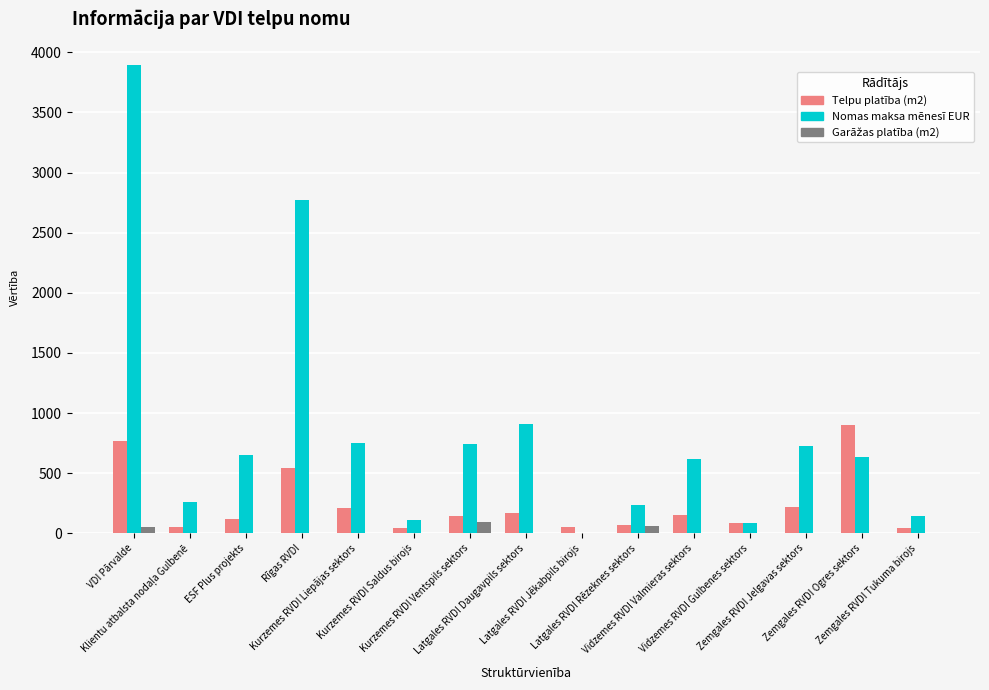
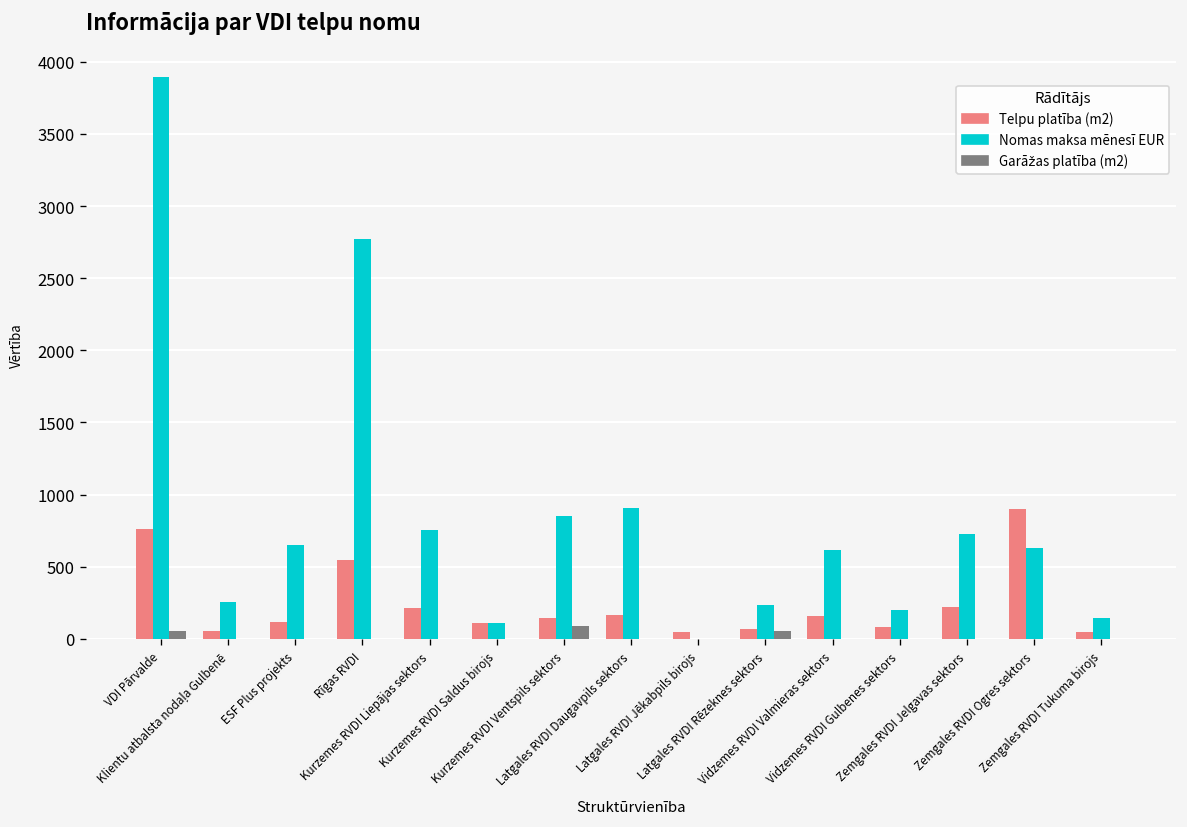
Telpu platība (m2), Kurzemes RVDI Saldus birojs: 40 -> 110
Nomas maksa mēnesī EUR, Kurzemes RVDI Ventspils sektors: 740 -> 850
Nomas maksa mēnesī EUR, Vidzemes RVDI Gulbenes sektors: 90 -> 200
